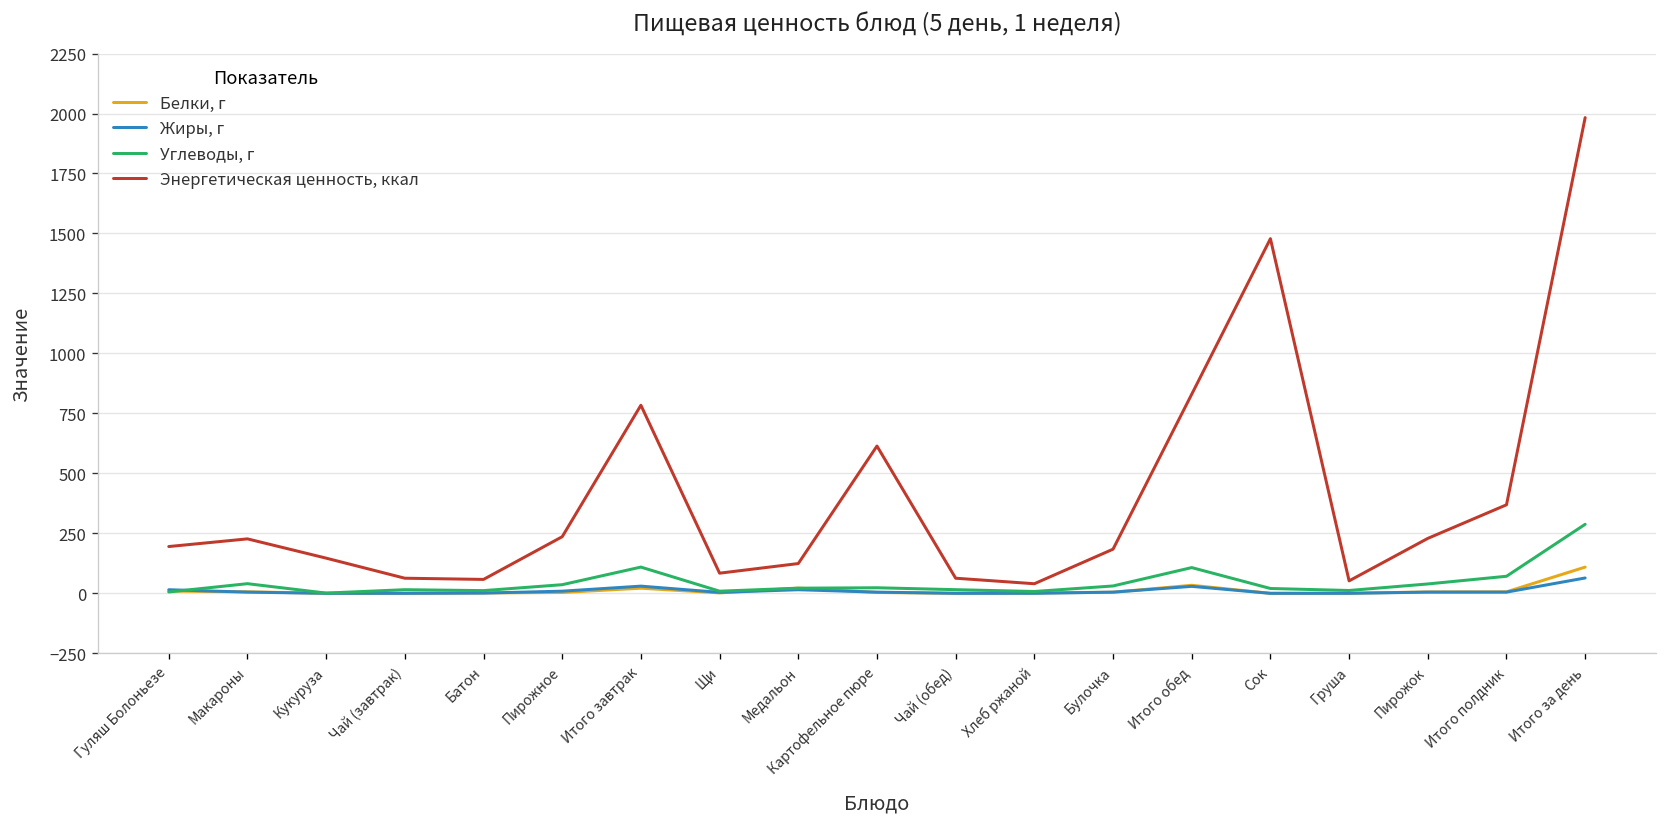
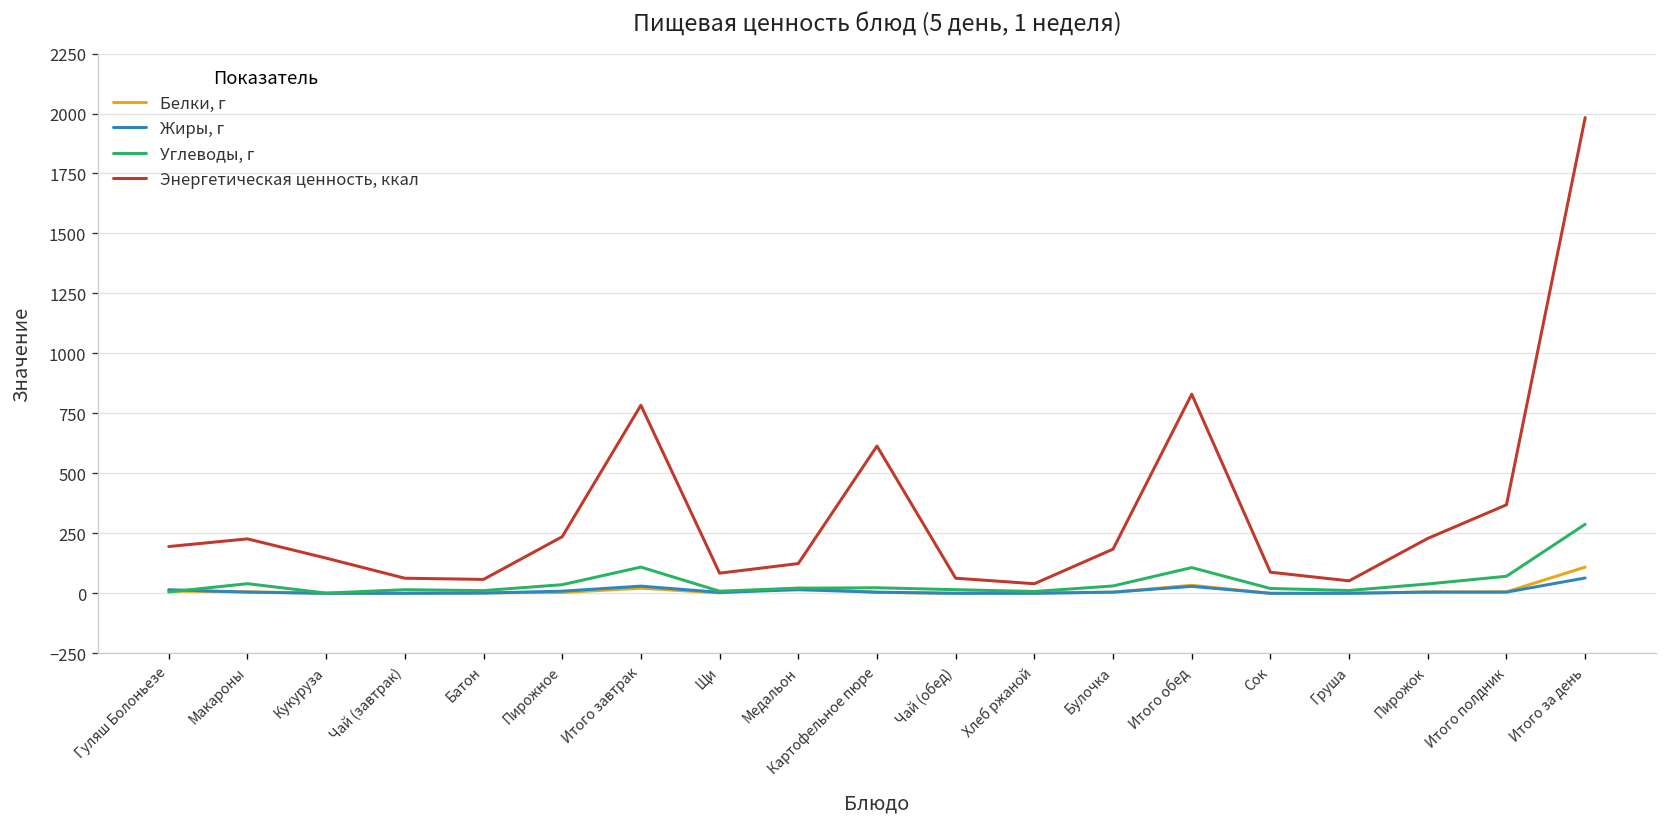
Энергетическая ценность, ккал, Сок: 1480 -> 90
